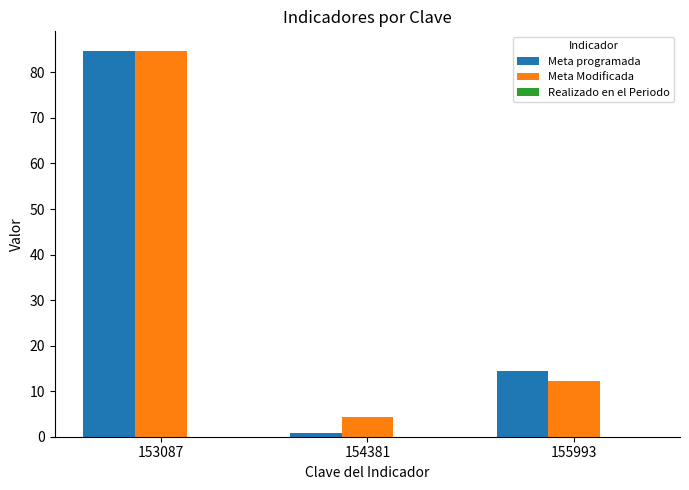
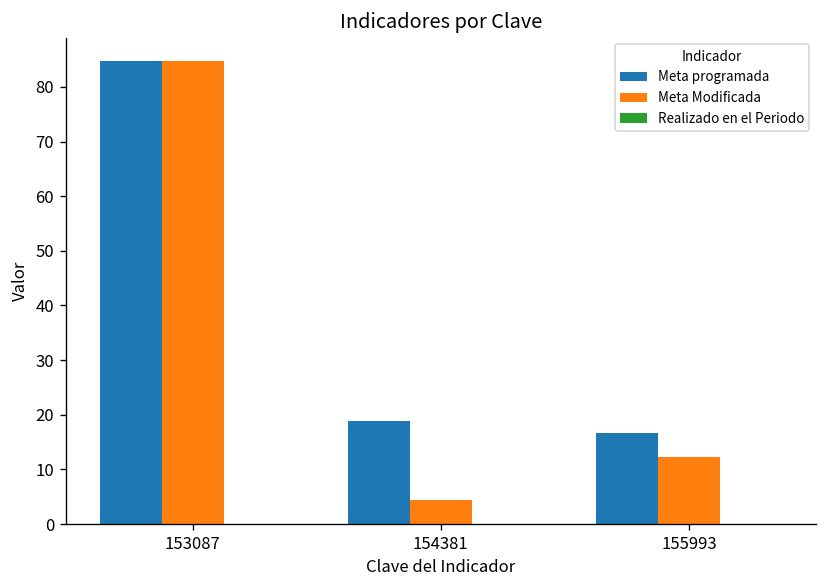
Meta programada, 154381: 1 -> 19
Meta programada, 155993: 14 -> 17
